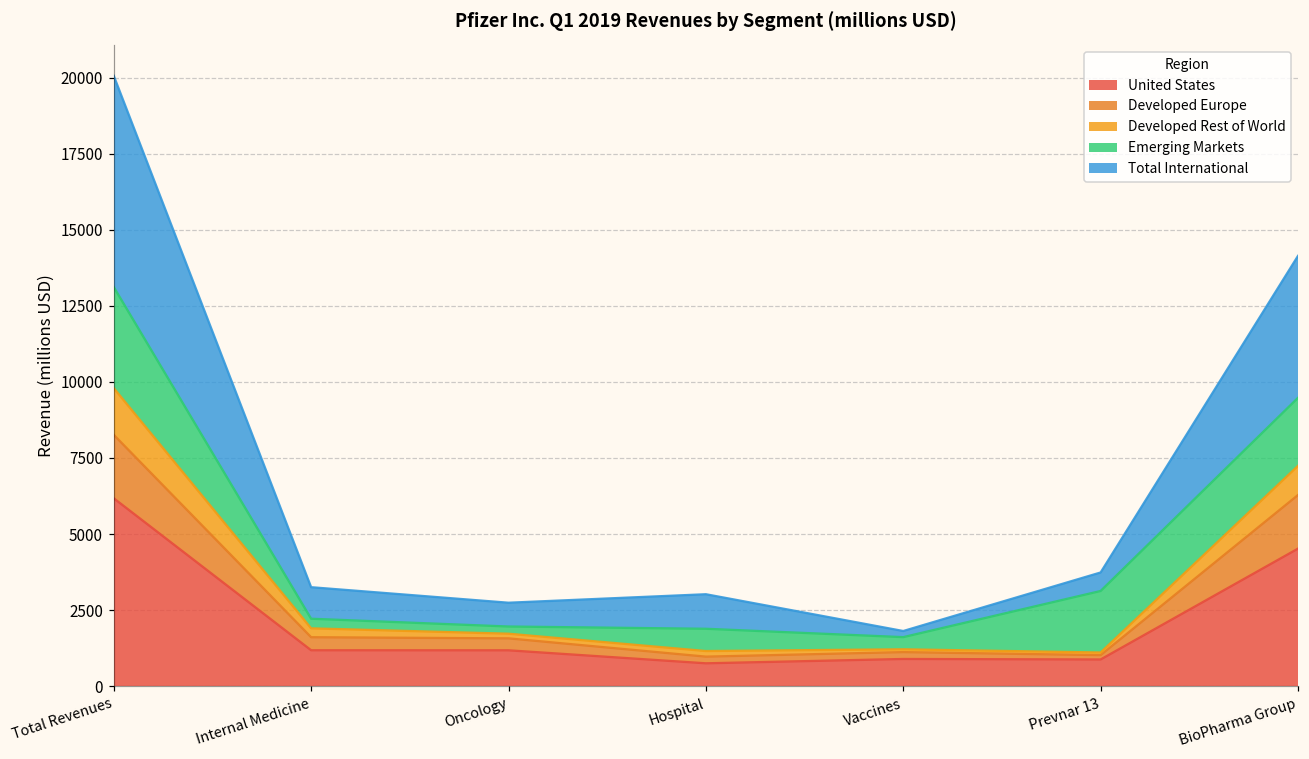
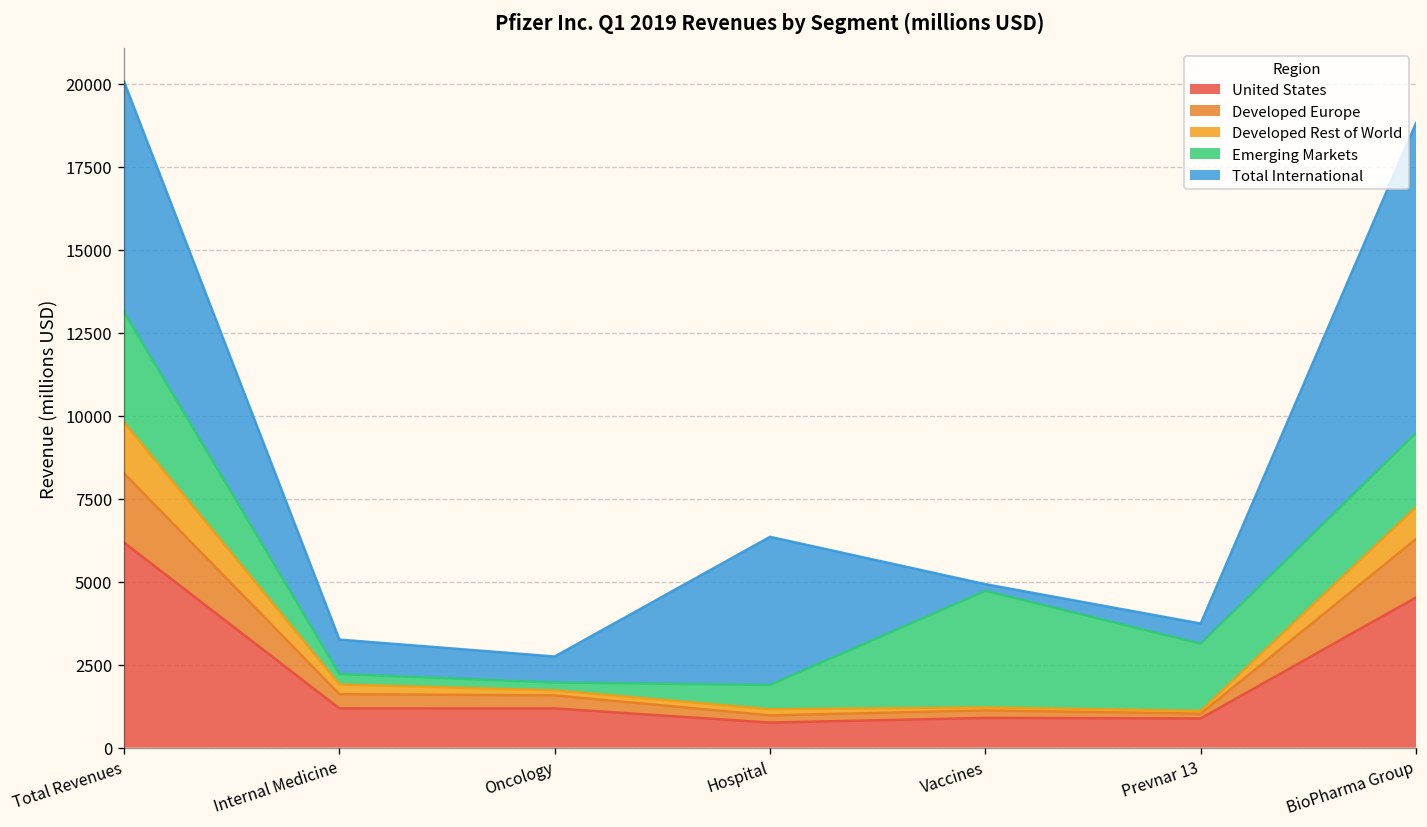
Total International, Hospital: 1100 -> 4500
Emerging Markets, Vaccines: 400 -> 3500
Total International, BioPharma Group: 4700 -> 9300
